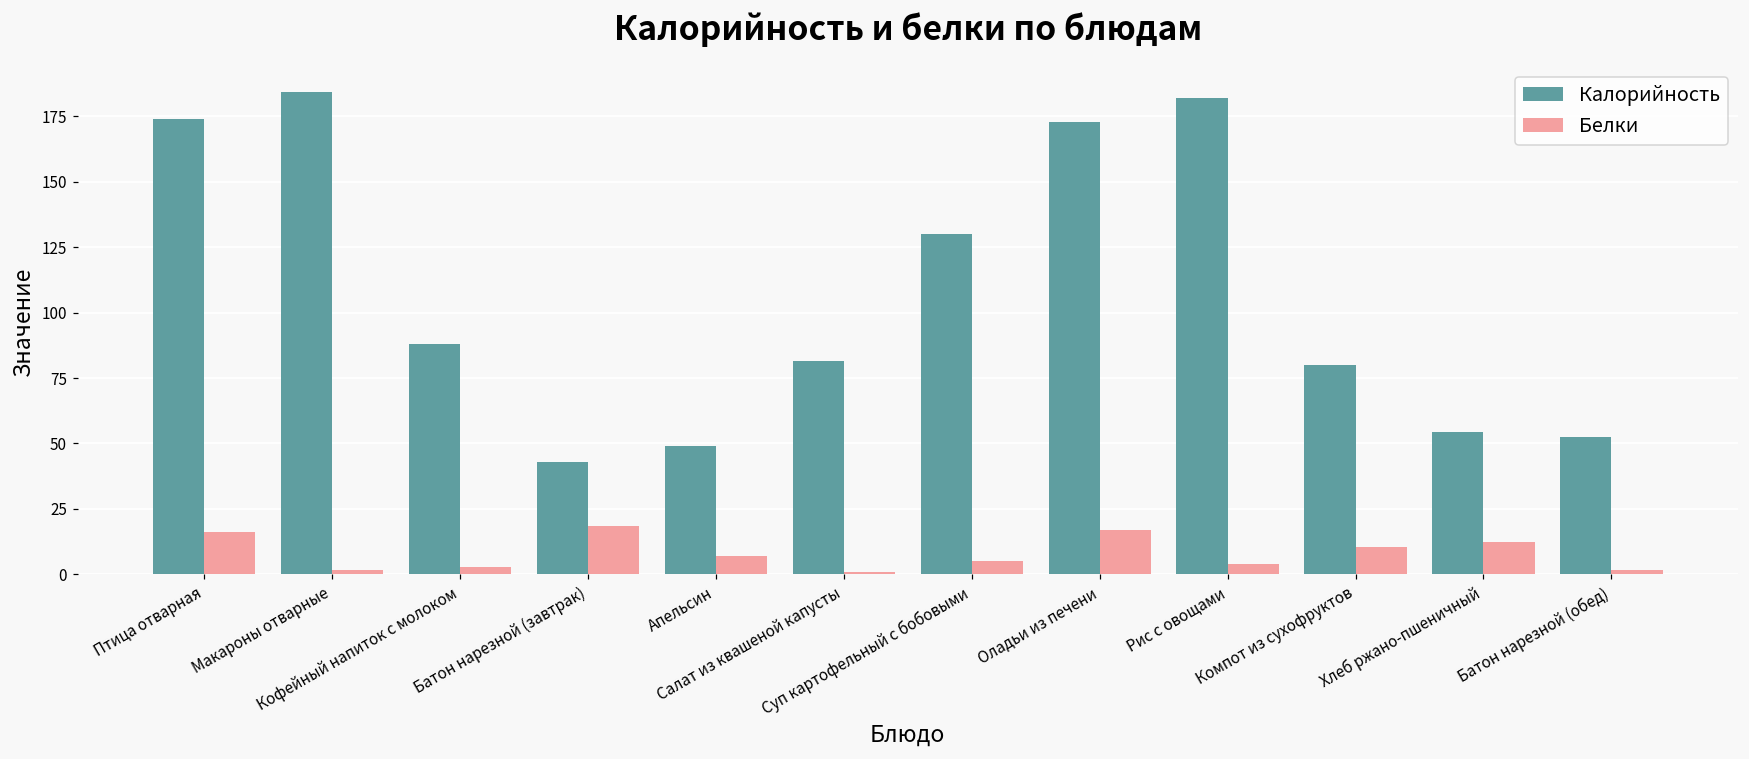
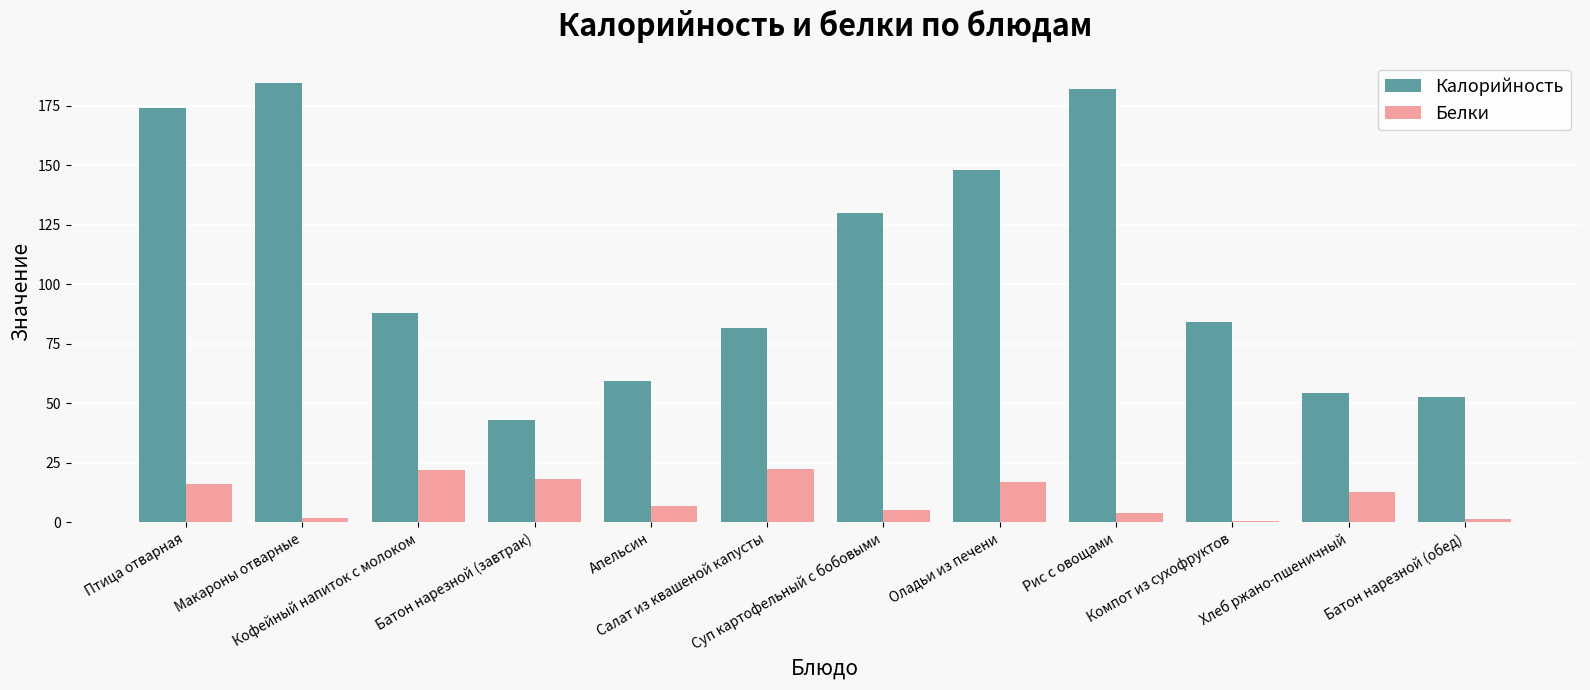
Белки, Кофейный напиток с молоком: 3 -> 22
Калорийность, Апельсин: 49 -> 59
Белки, Салат из квашеной капусты: 1 -> 22
Калорийность, Оладьи из печени: 173 -> 148
Калорийность, Компот из сухофруктов: 80 -> 84
Белки, Компот из сухофруктов: 11 -> 1
